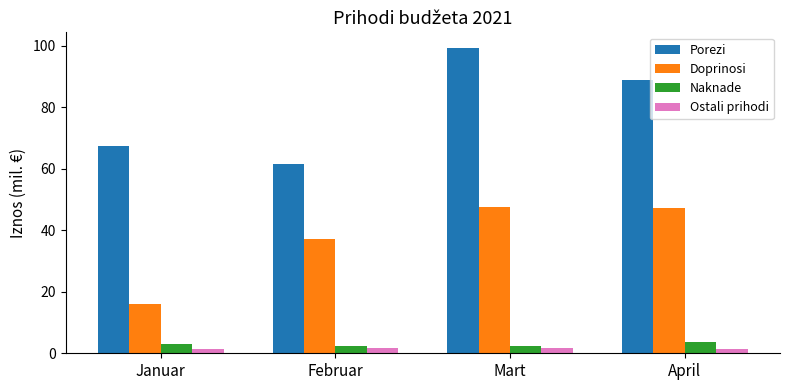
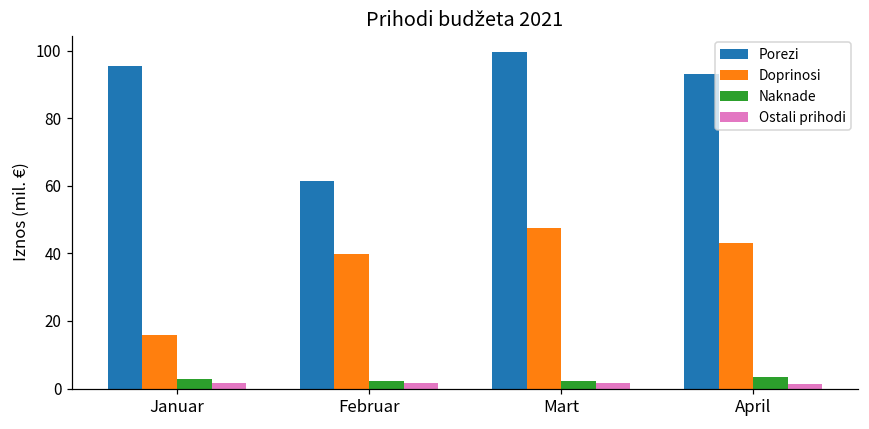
Porezi, Januar: 67 -> 96
Doprinosi, Februar: 37 -> 40
Porezi, April: 89 -> 93
Doprinosi, April: 47 -> 43
